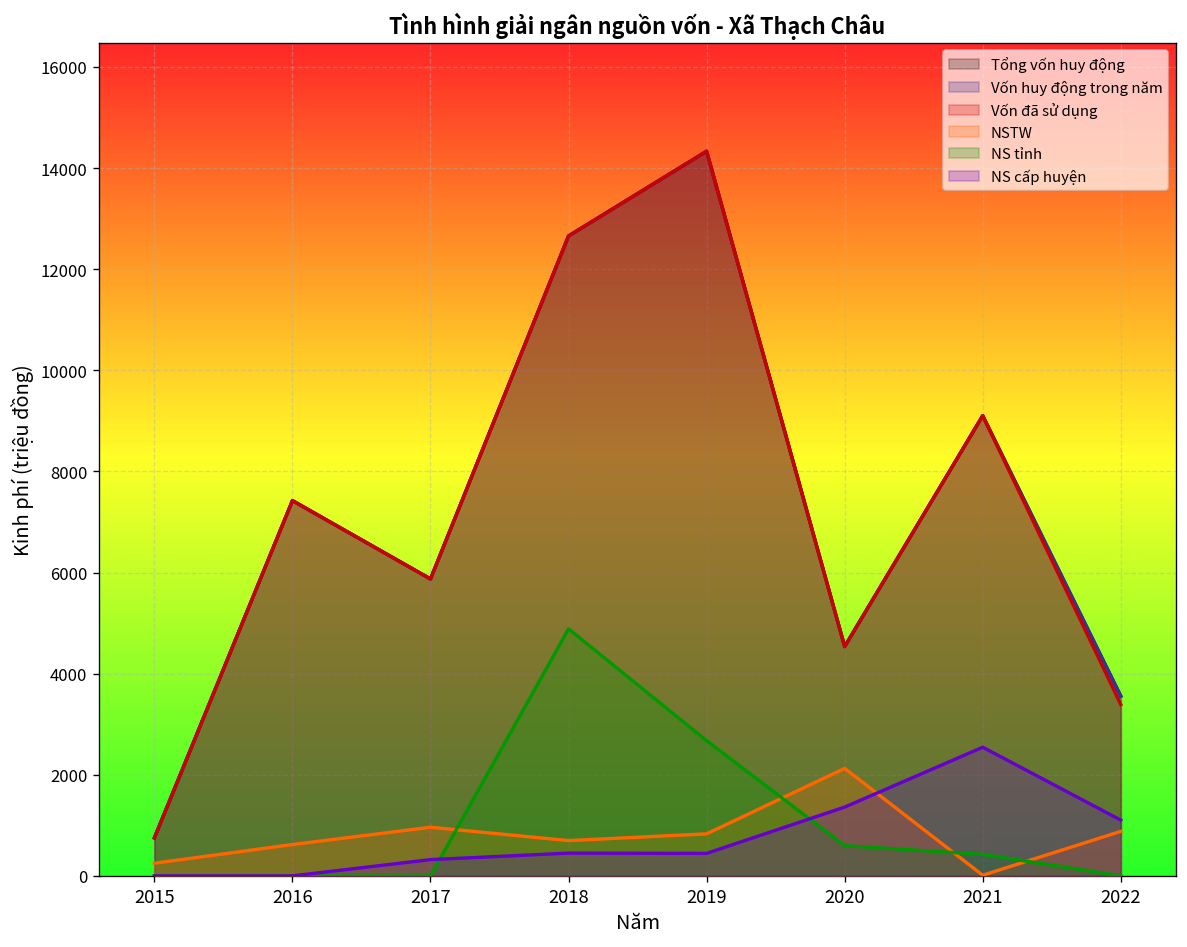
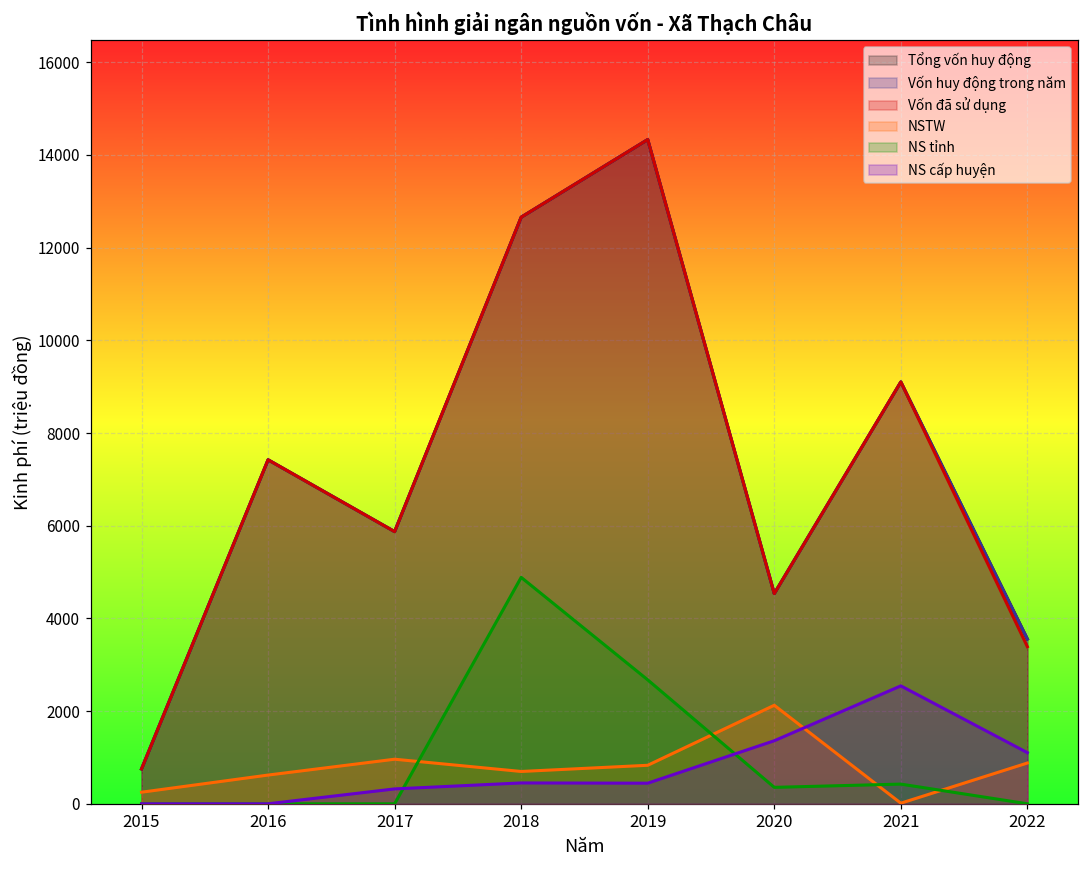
NS tỉnh, 2020: 600 -> 400
